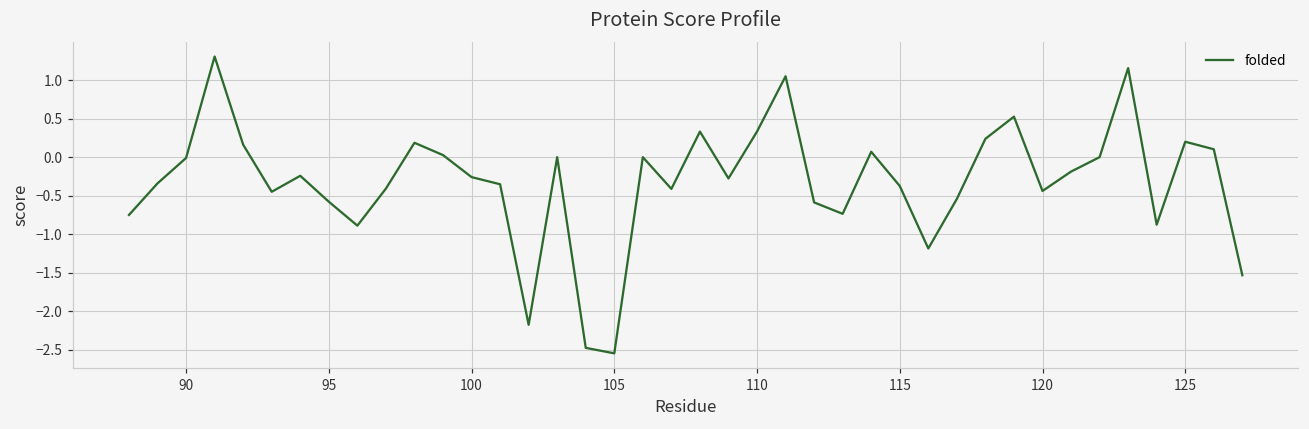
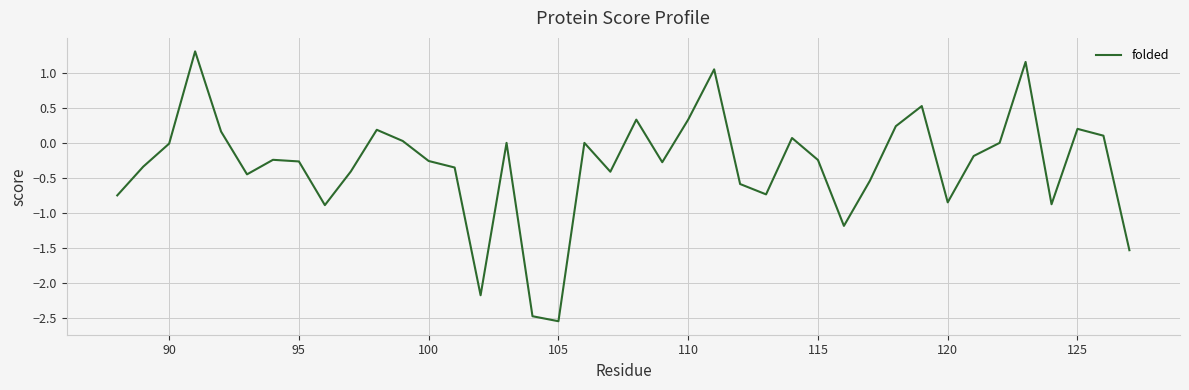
95: -0.6 -> -0.3
115: -0.4 -> -0.2
120: -0.4 -> -0.8
